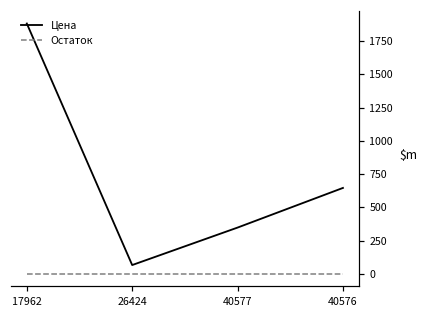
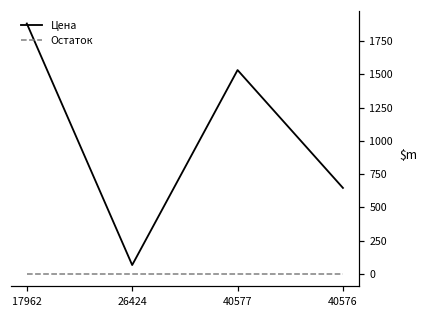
Цена, 40577: 350 -> 1530
